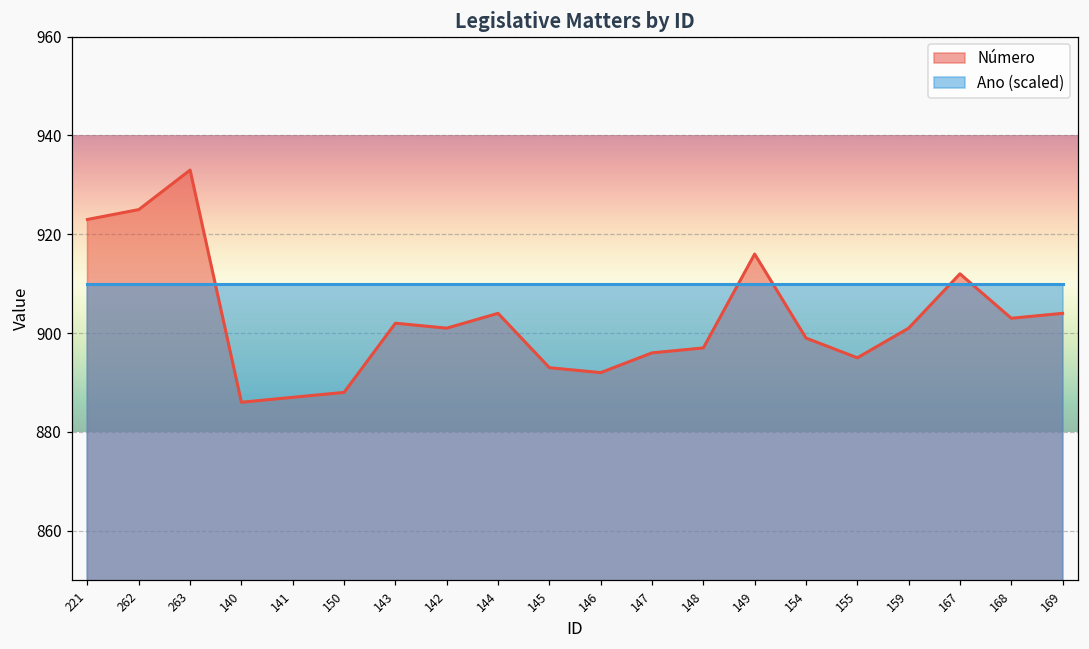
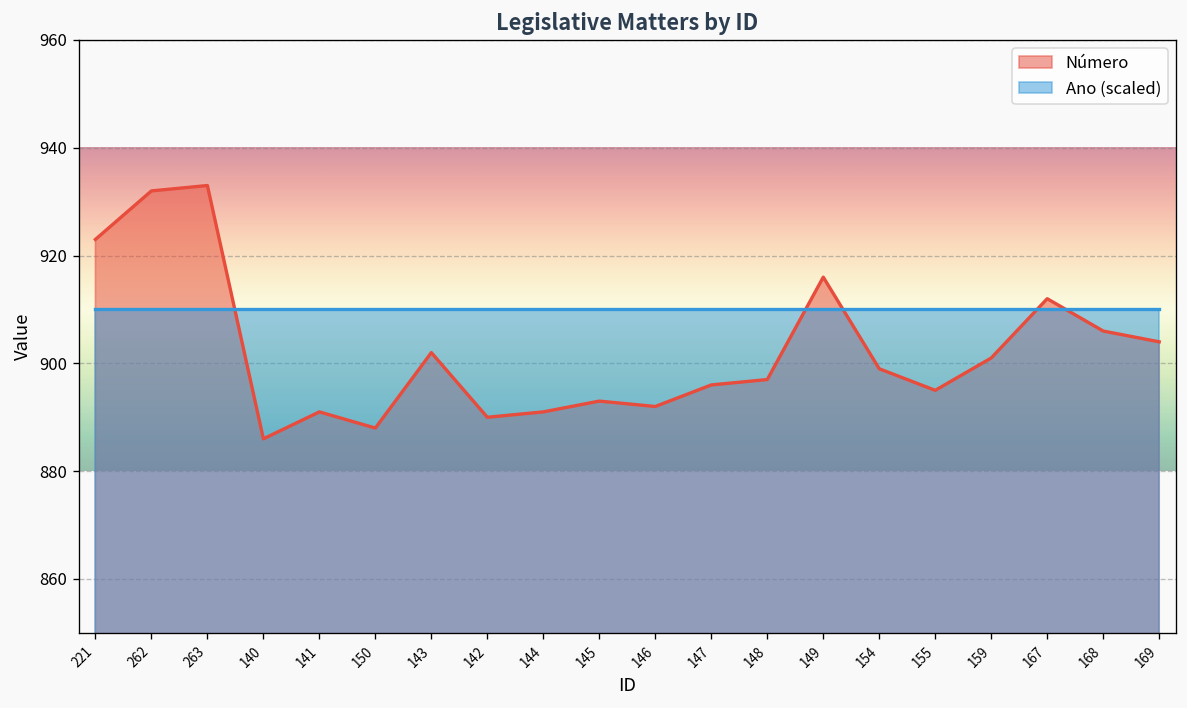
Número, 262: 925 -> 932
Número, 141: 887 -> 891
Número, 142: 901 -> 890
Número, 144: 904 -> 891
Número, 168: 903 -> 906
